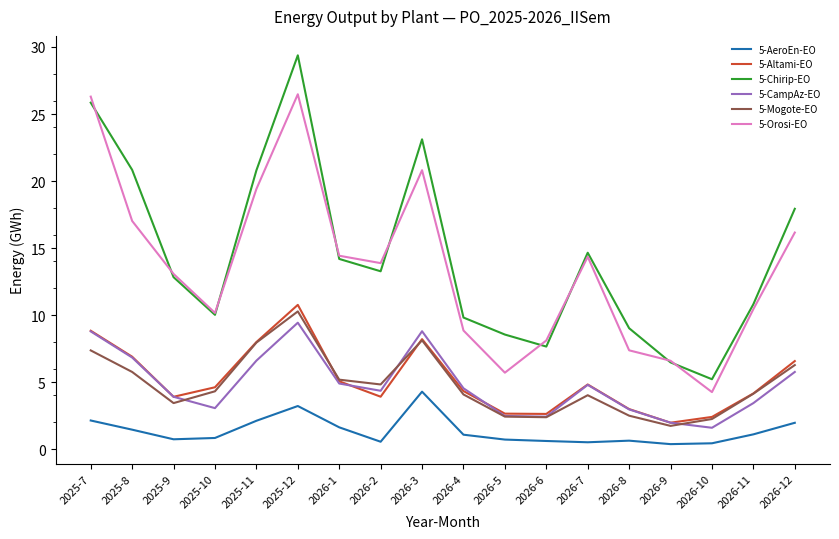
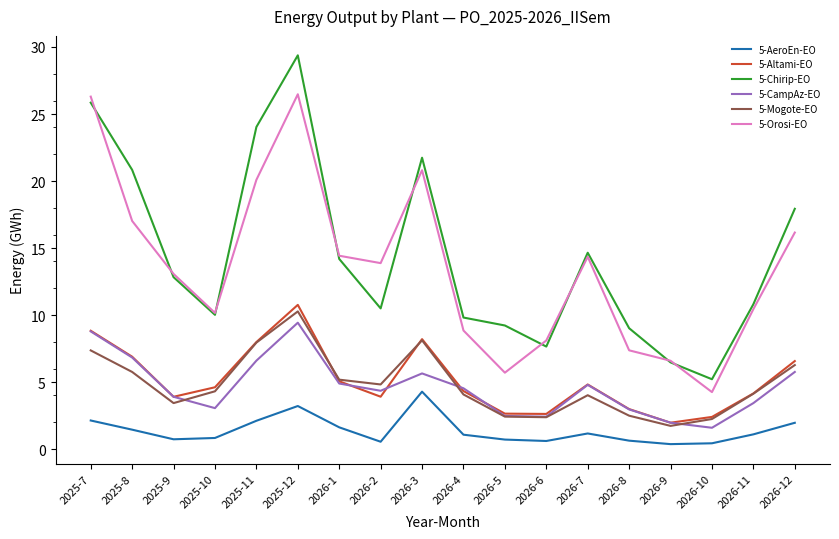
5-Chirip-EO, 2025-11: 20.8 -> 24.0
5-Orosi-EO, 2025-11: 19.4 -> 20.1
5-Chirip-EO, 2026-2: 13.3 -> 10.5
5-Chirip-EO, 2026-3: 23.1 -> 21.7
5-CampAz-EO, 2026-3: 8.8 -> 5.6
5-Chirip-EO, 2026-5: 8.5 -> 9.2
5-AeroEn-EO, 2026-7: 0.5 -> 1.2
